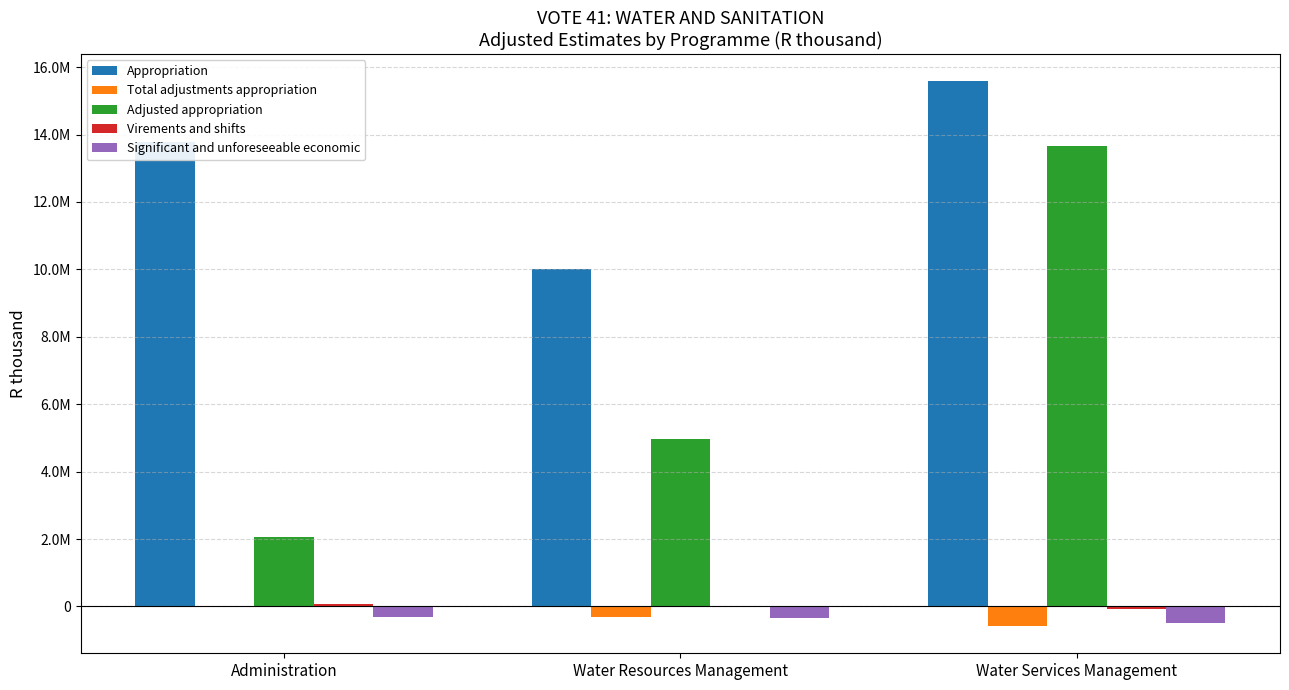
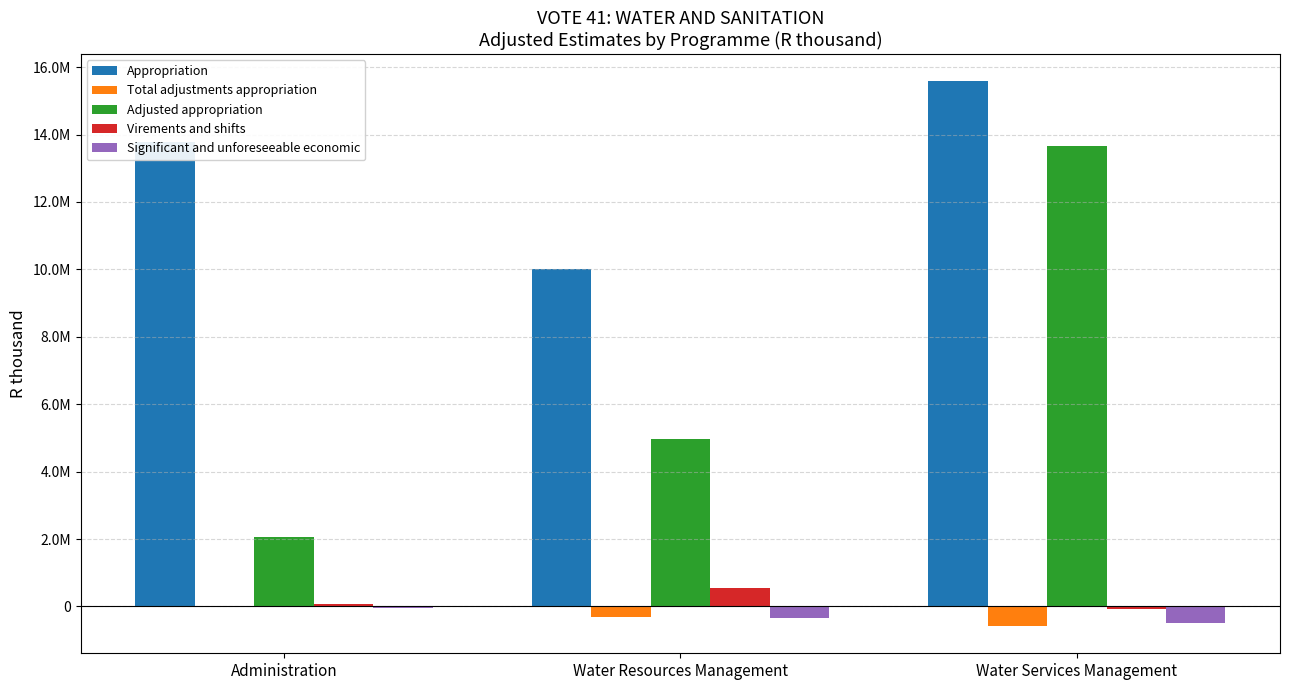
Significant and unforeseeable economic, Administration: -300000 -> 0
Virements and shifts, Water Resources Management: 0 -> 500000
